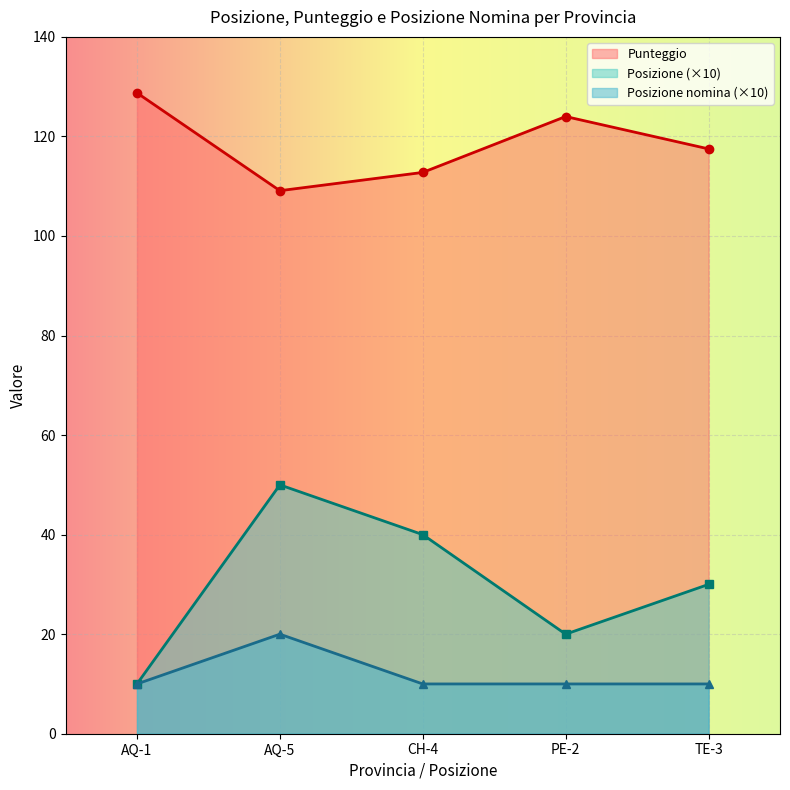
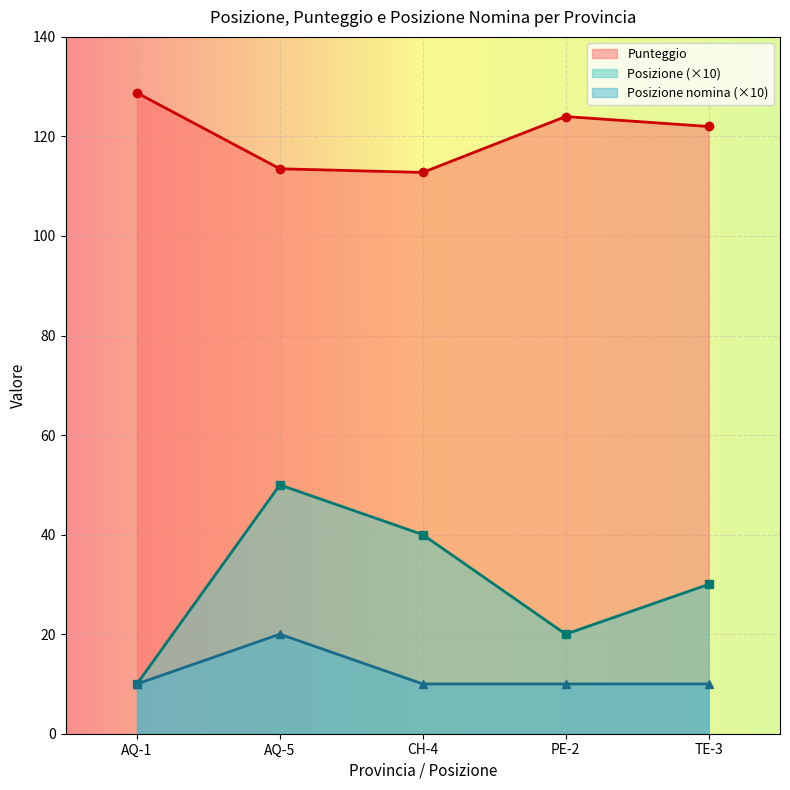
Punteggio, AQ-5: 109 -> 114
Punteggio, TE-3: 118 -> 122
